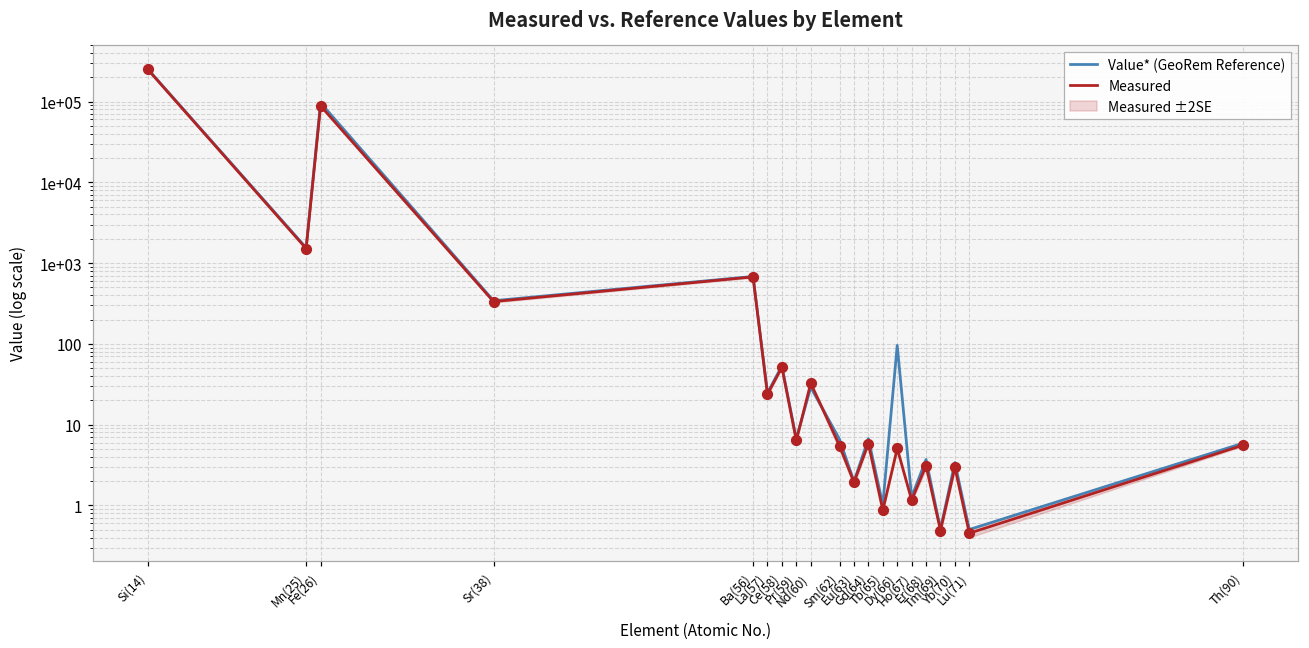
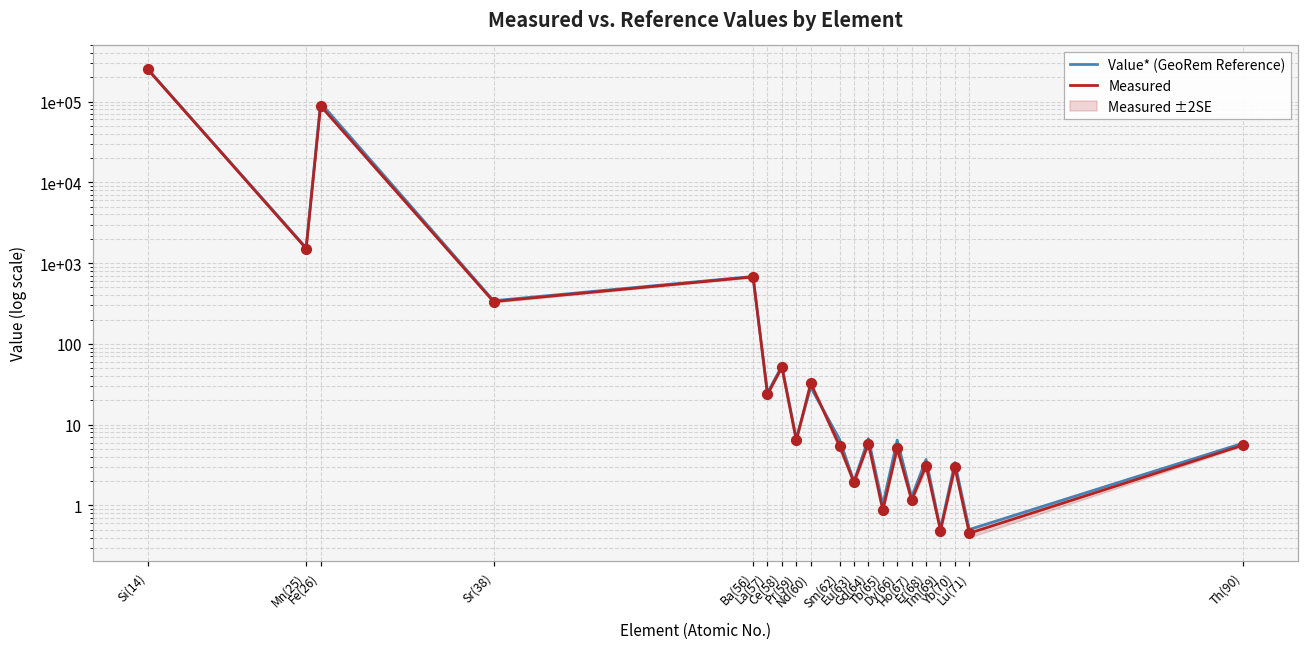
Value* (GeoRem Reference), Dy(66): 100 -> 6
